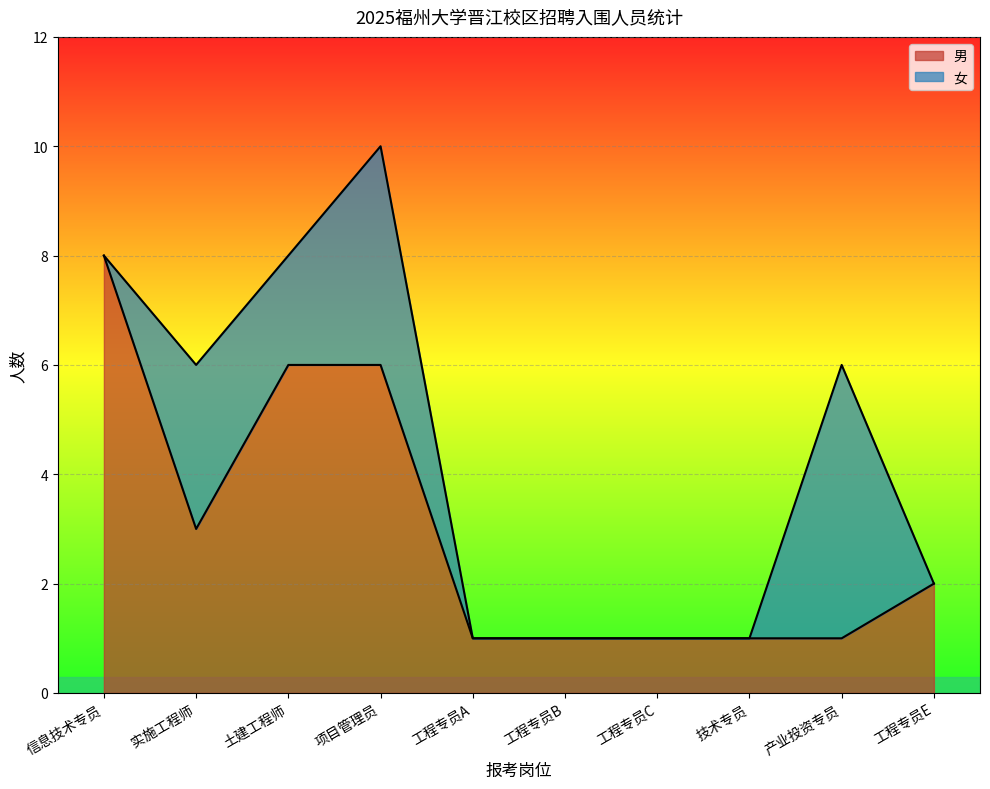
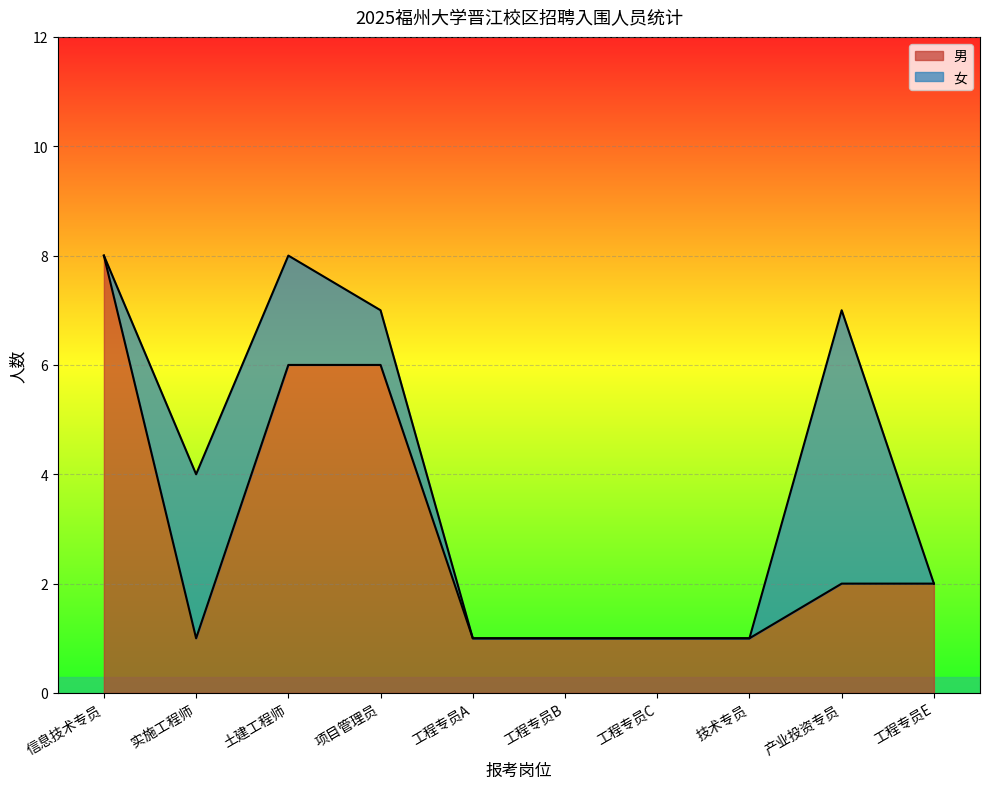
男, 实施工程师: 3 -> 1
女, 项目管理员: 4 -> 1
男, 产业投资专员: 1 -> 2
